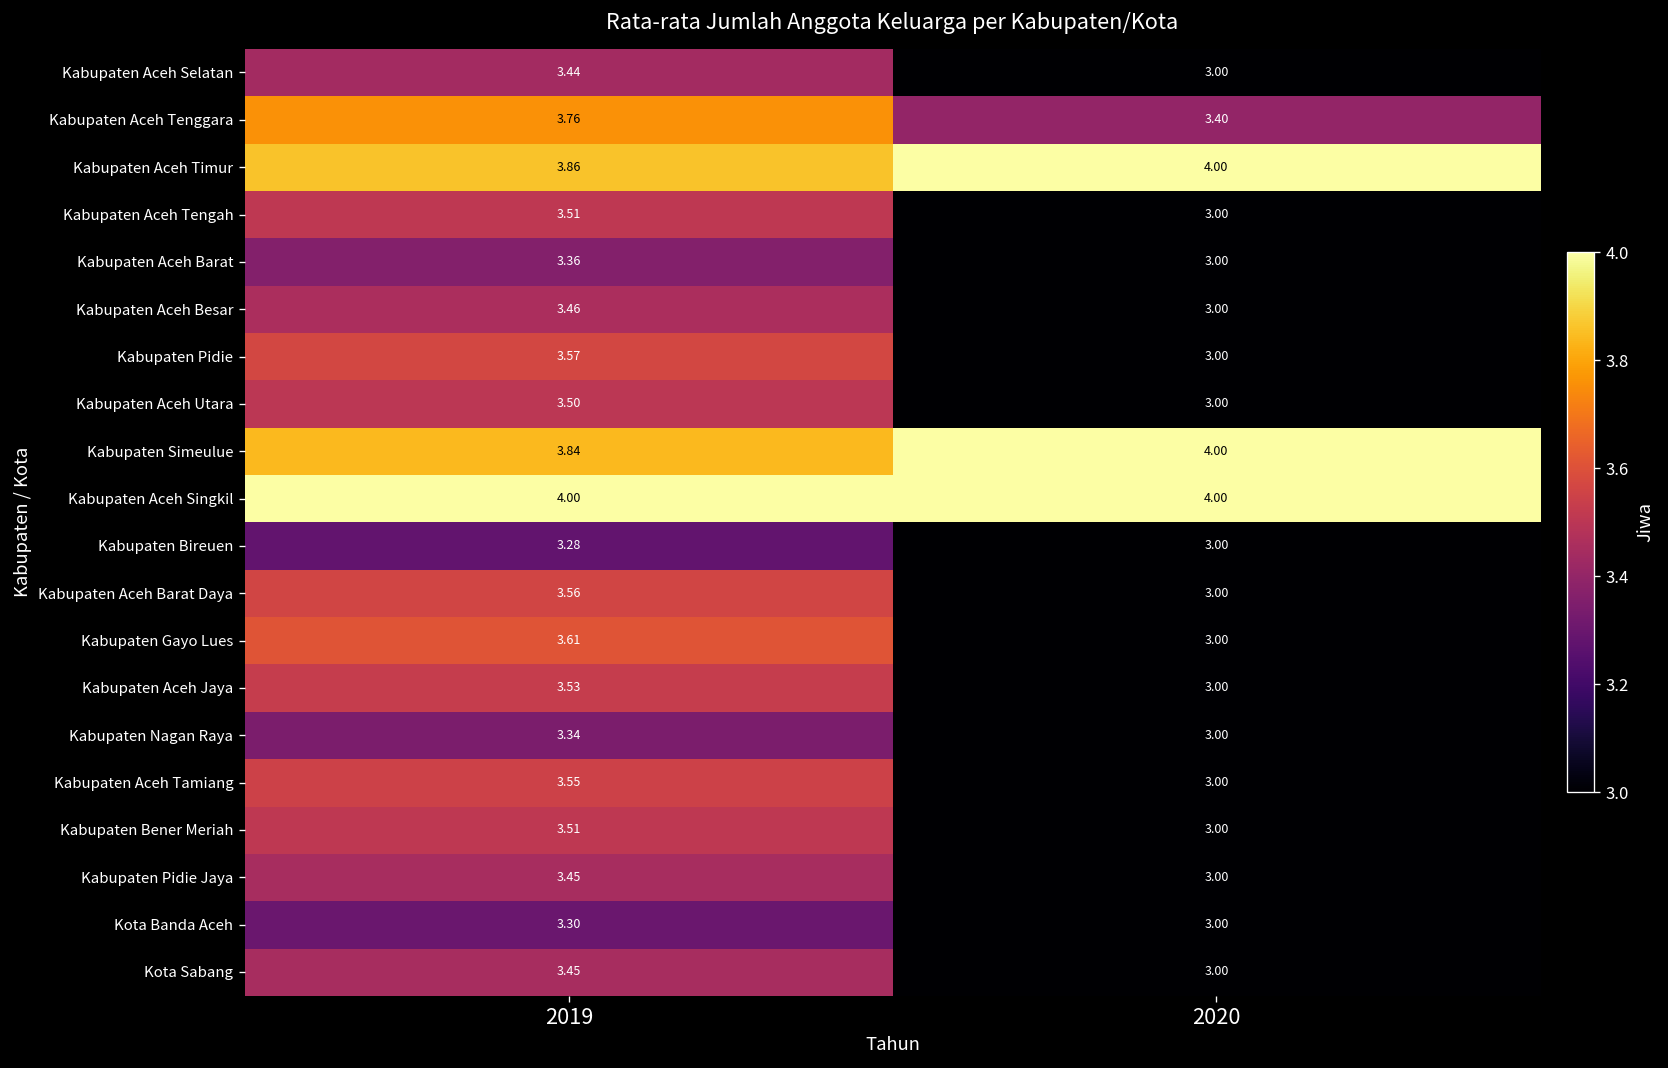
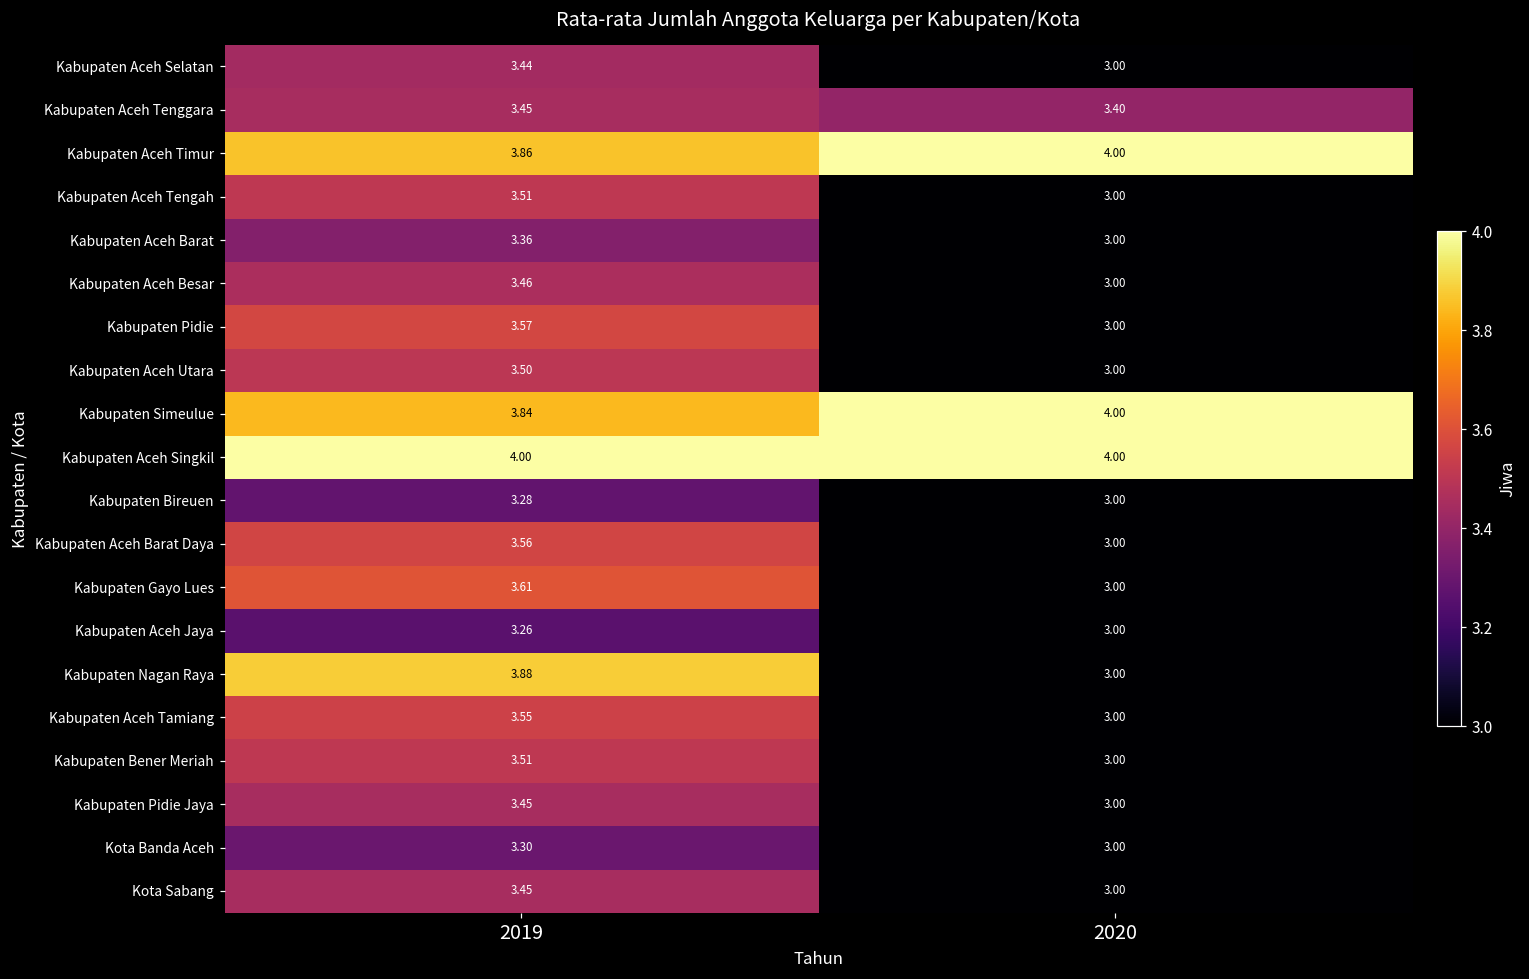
Kabupaten Aceh Tenggara, 2019: 3.76 -> 3.45
Kabupaten Aceh Jaya, 2019: 3.53 -> 3.26
Kabupaten Nagan Raya, 2019: 3.34 -> 3.88
